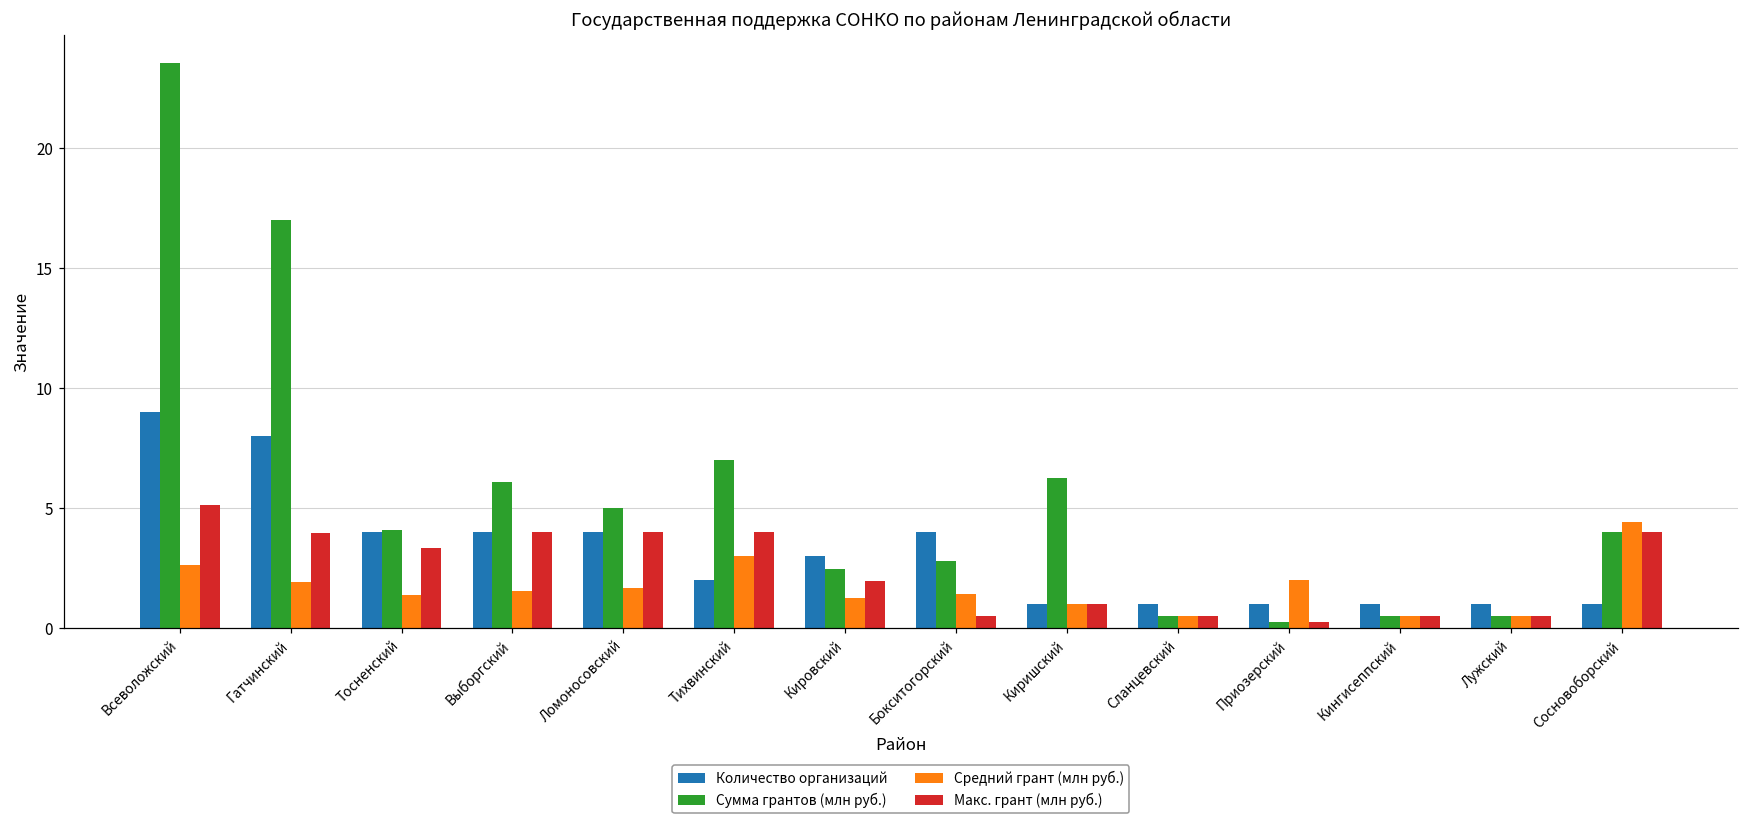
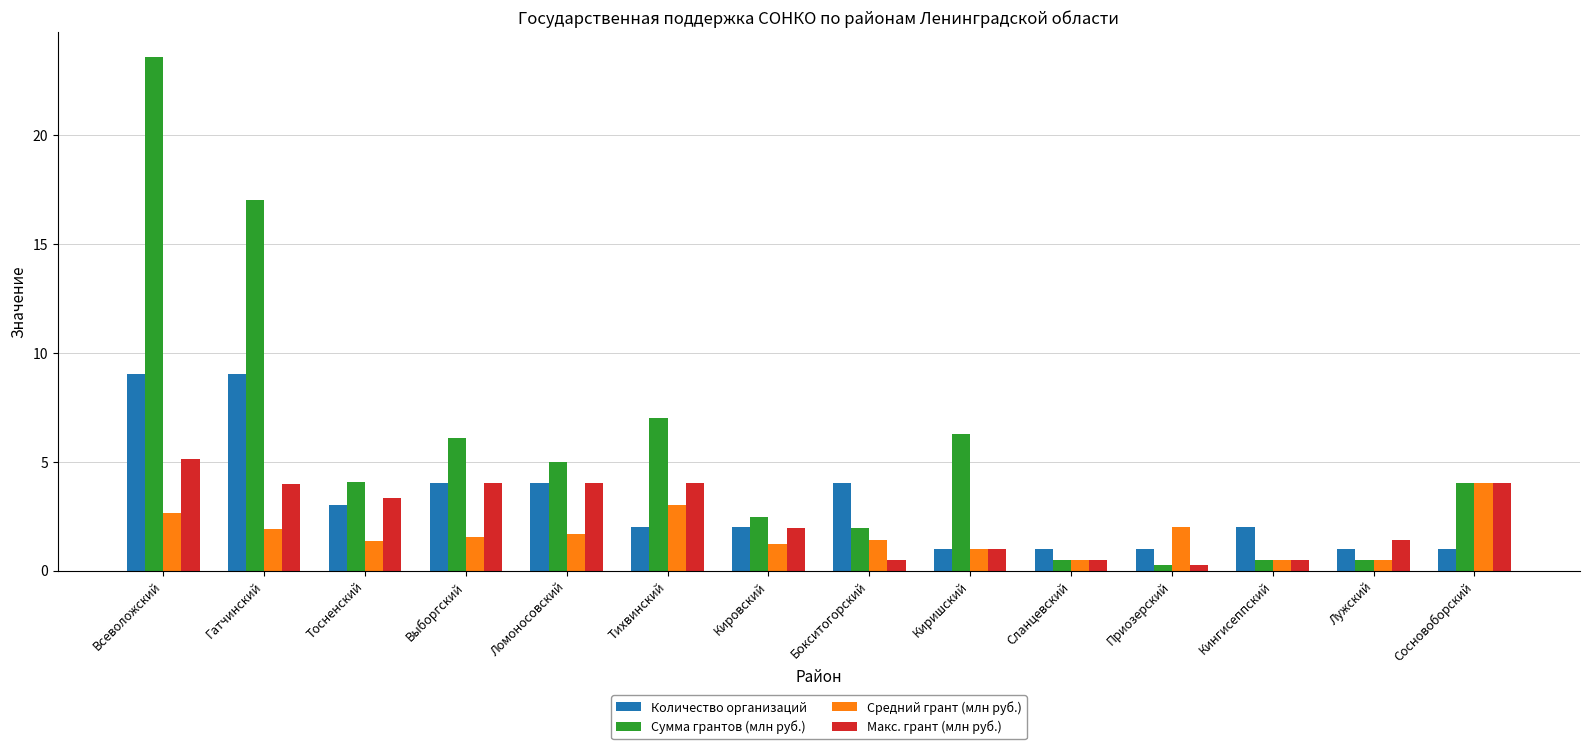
Количество организаций, Гатчинский: 8 -> 9
Количество организаций, Тосненский: 4 -> 3
Количество организаций, Кировский: 3 -> 2
Сумма грантов (млн руб.), Бокситогорский: 2.8 -> 1.9
Количество организаций, Кингисеппский: 1 -> 2
Макс. грант (млн руб.), Лужский: 0.5 -> 1.4
Средний грант (млн руб.), Сосновоборский: 4.4 -> 4.0
